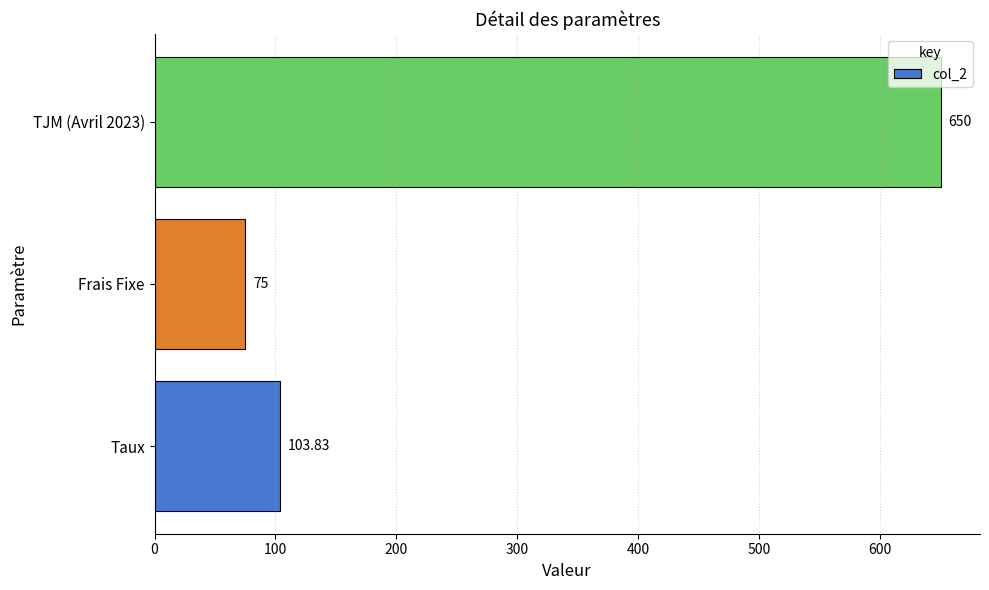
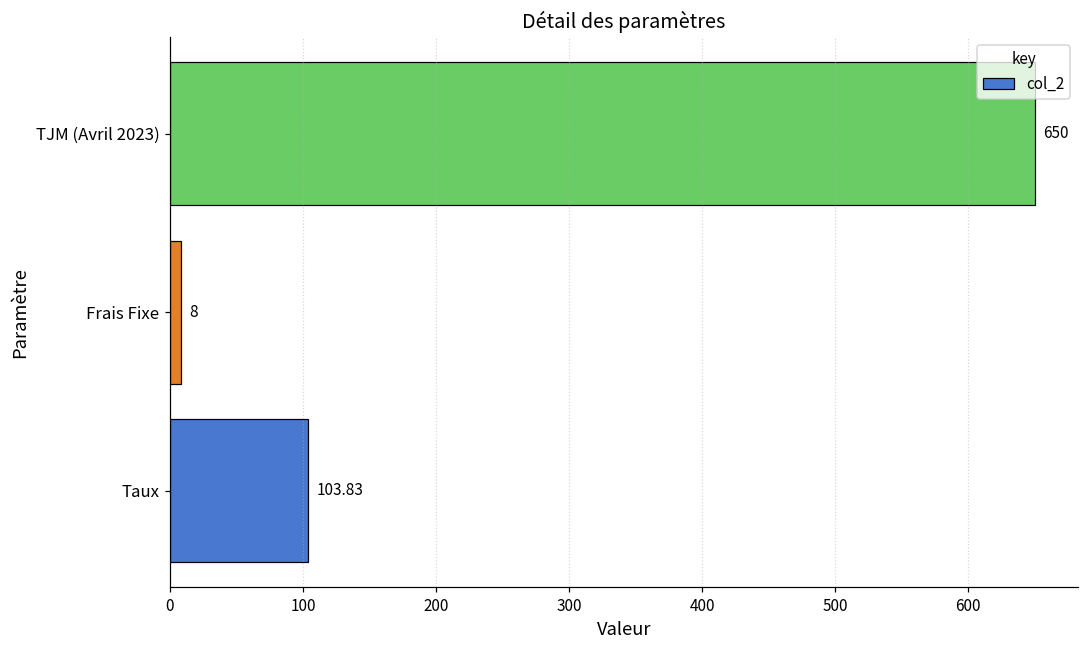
Frais Fixe: 75 -> 8
